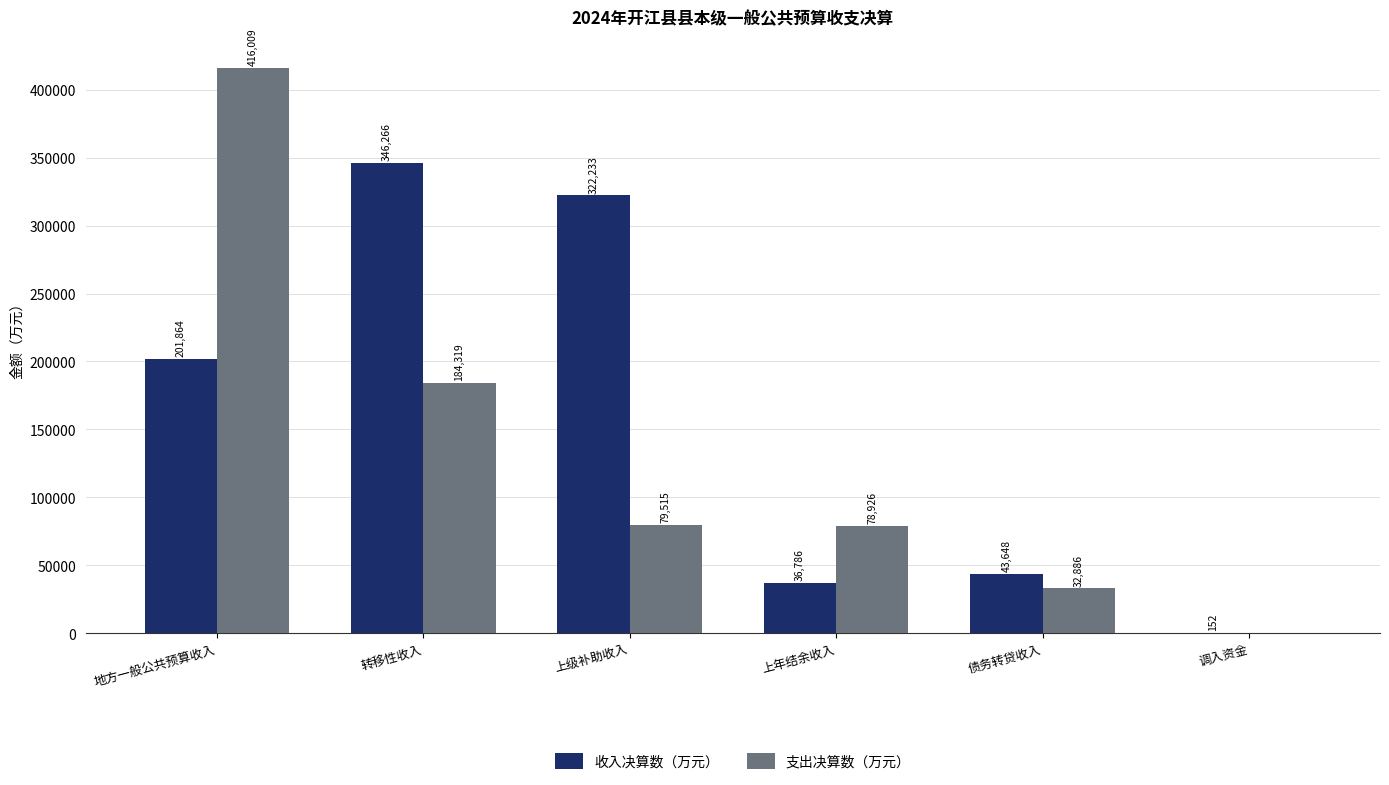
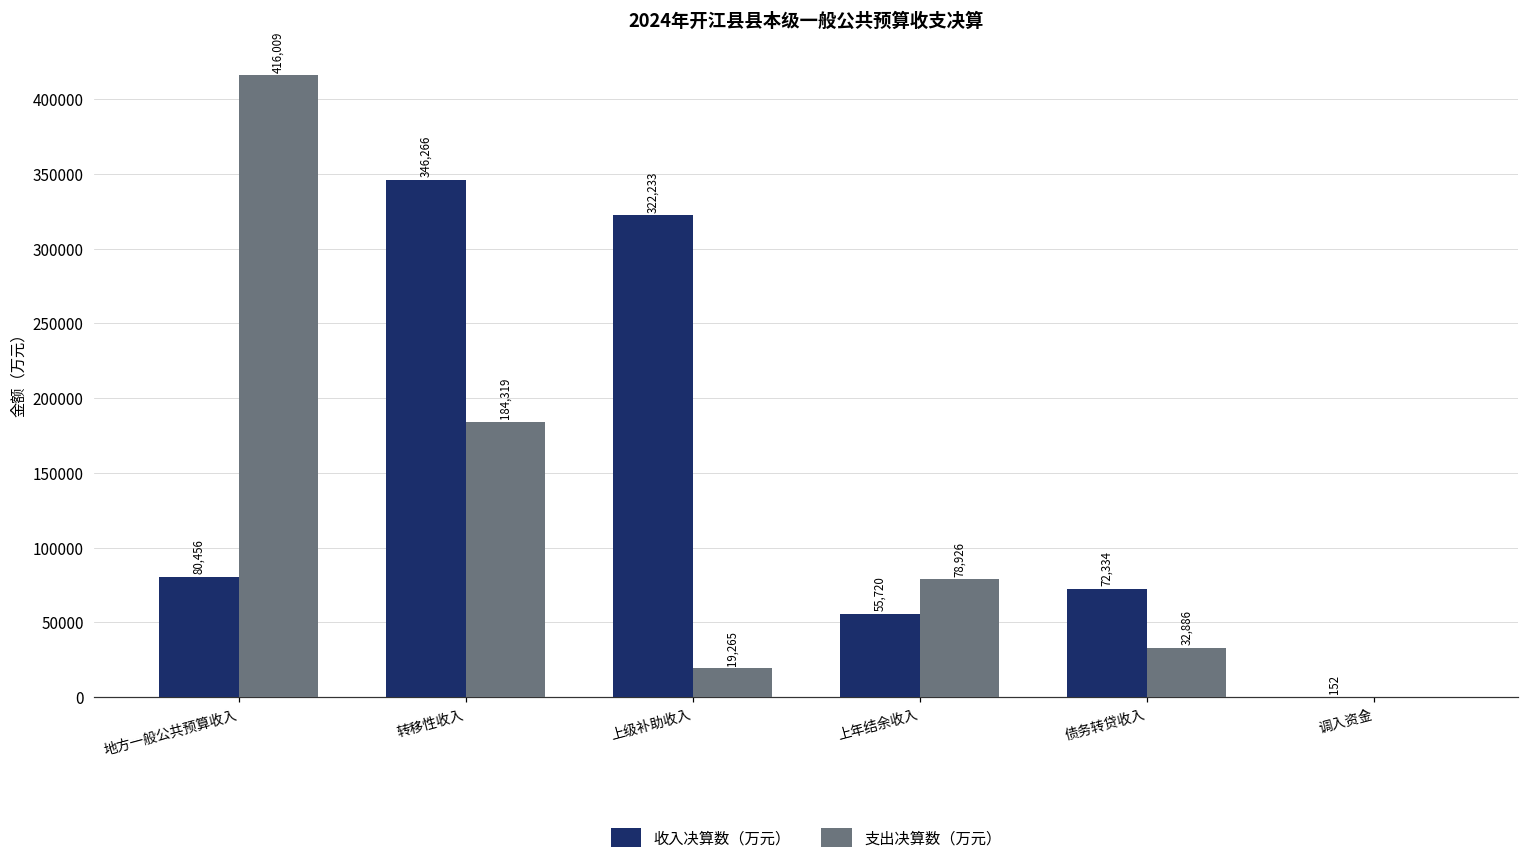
收入决算数（万元）, 地方一般公共预算收入: 201,864 -> 80,456
支出决算数（万元）, 上级补助收入: 79,515 -> 19,265
收入决算数（万元）, 上年结余收入: 36,786 -> 55,720
收入决算数（万元）, 债务转贷收入: 43,648 -> 72,334
